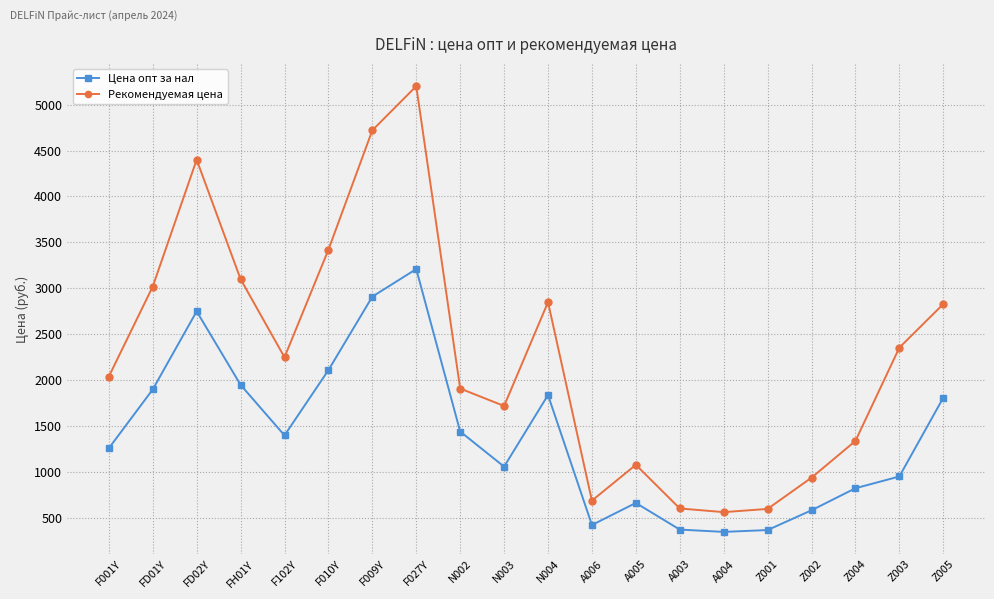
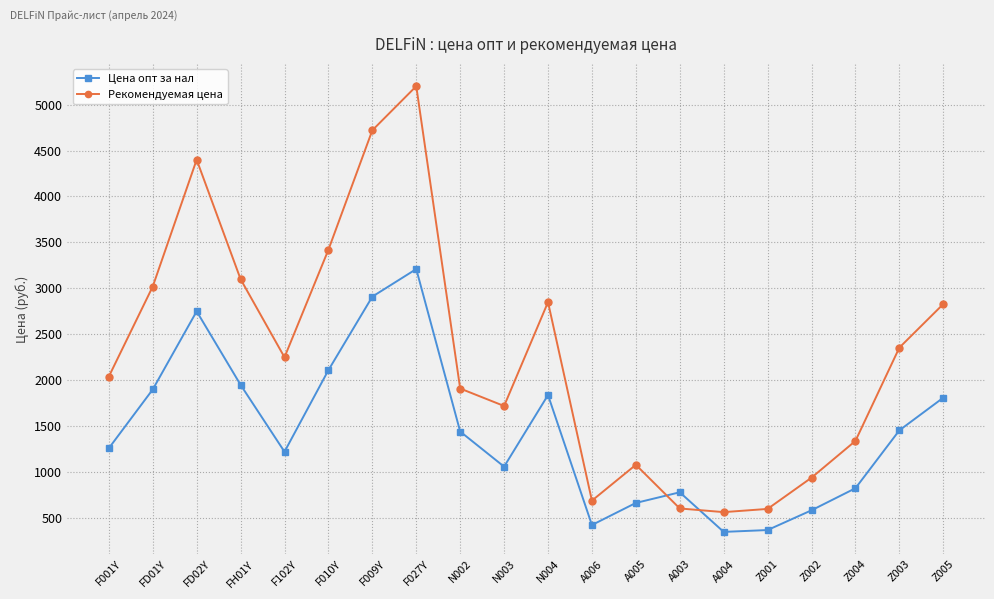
Цена опт за нал, F102Y: 1400 -> 1200
Цена опт за нал, A003: 400 -> 800
Цена опт за нал, Z003: 1000 -> 1500
